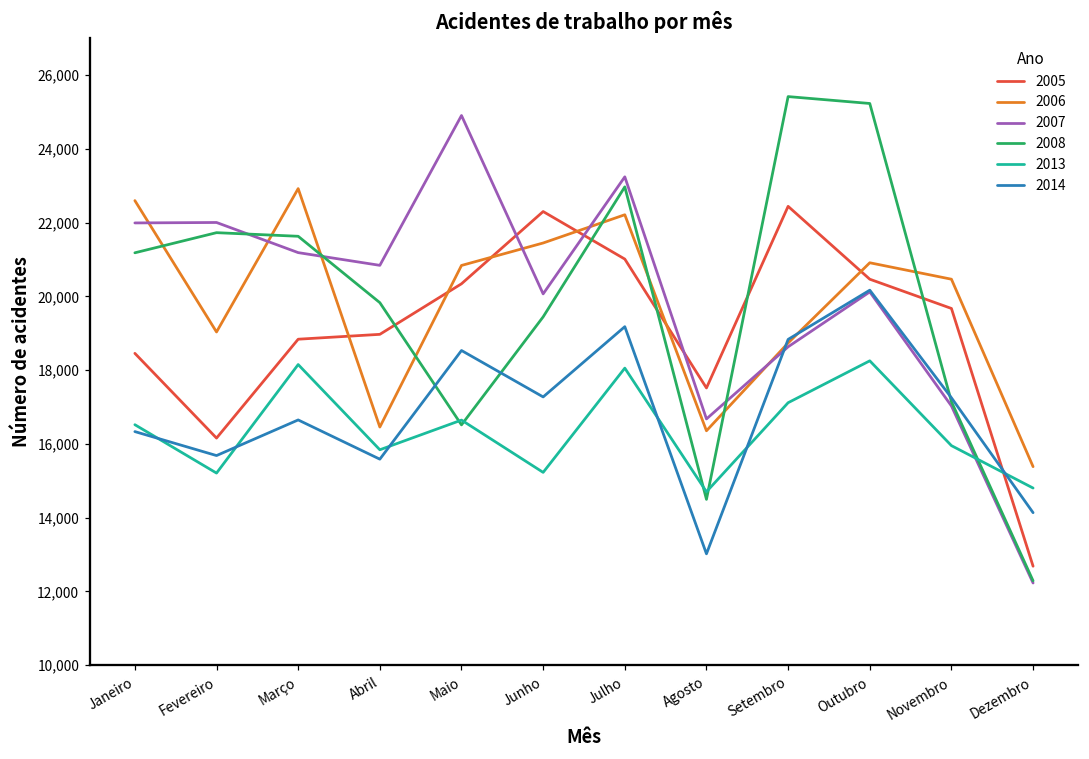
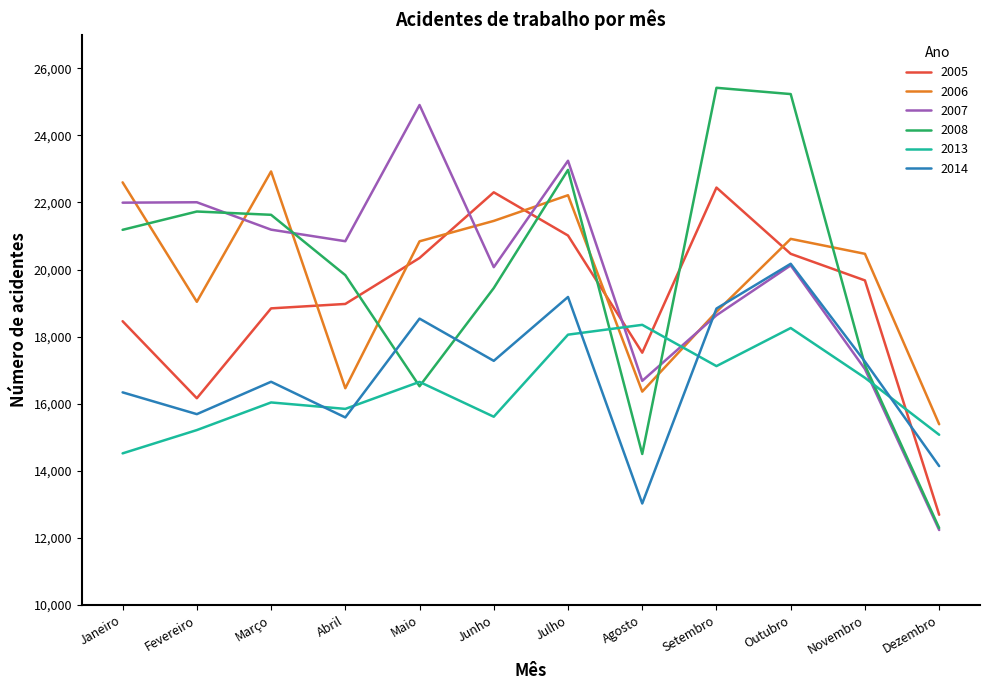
2013, Janeiro: 16,500 -> 14,500
2013, Março: 18,200 -> 16,000
2013, Junho: 15,200 -> 15,600
2013, Agosto: 14,700 -> 18,400
2013, Novembro: 16,000 -> 16,800
2013, Dezembro: 14,800 -> 15,100
